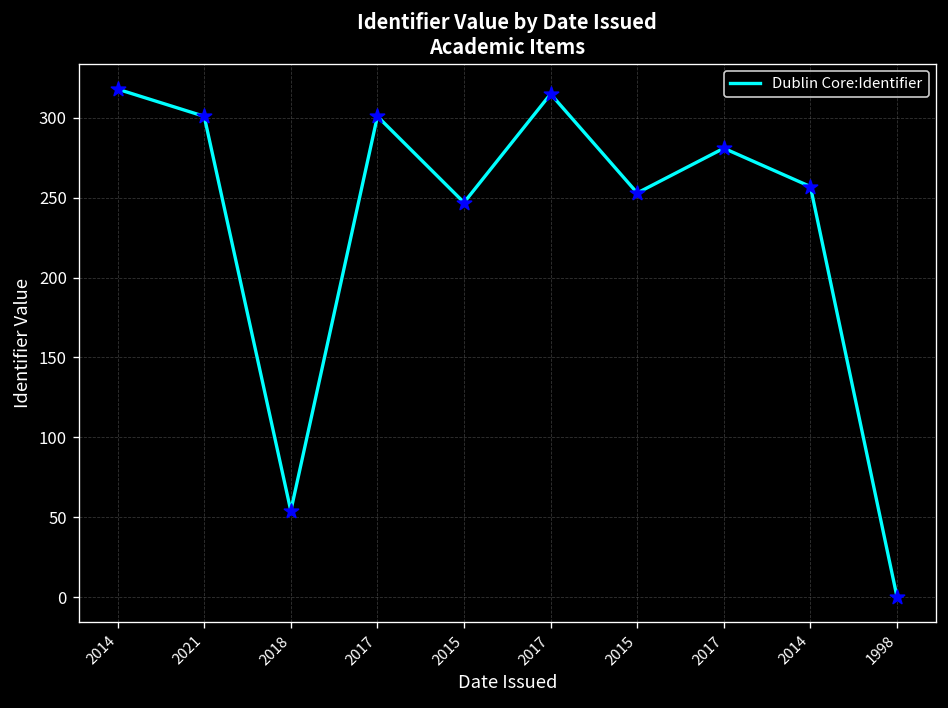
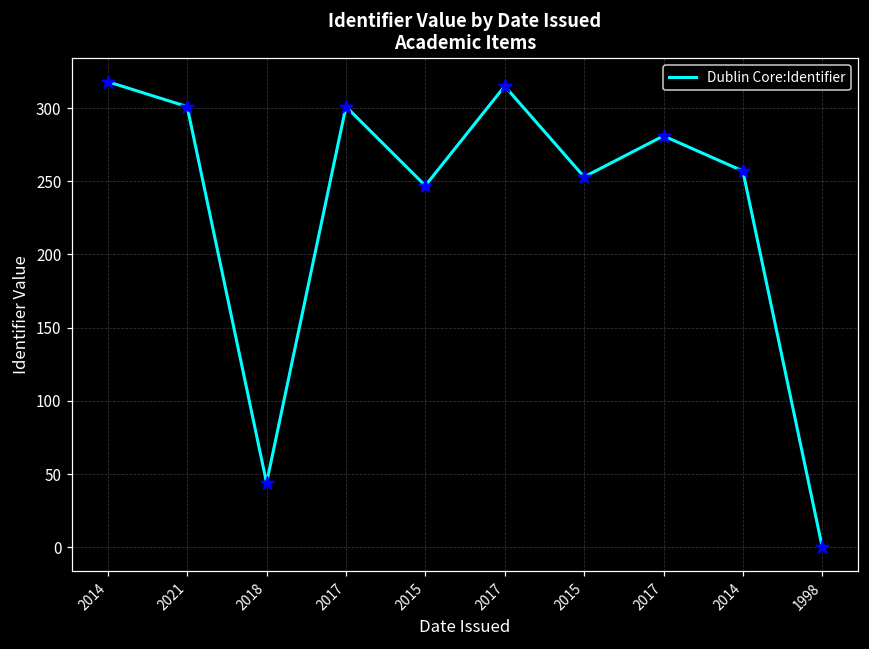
2018: 54 -> 44
